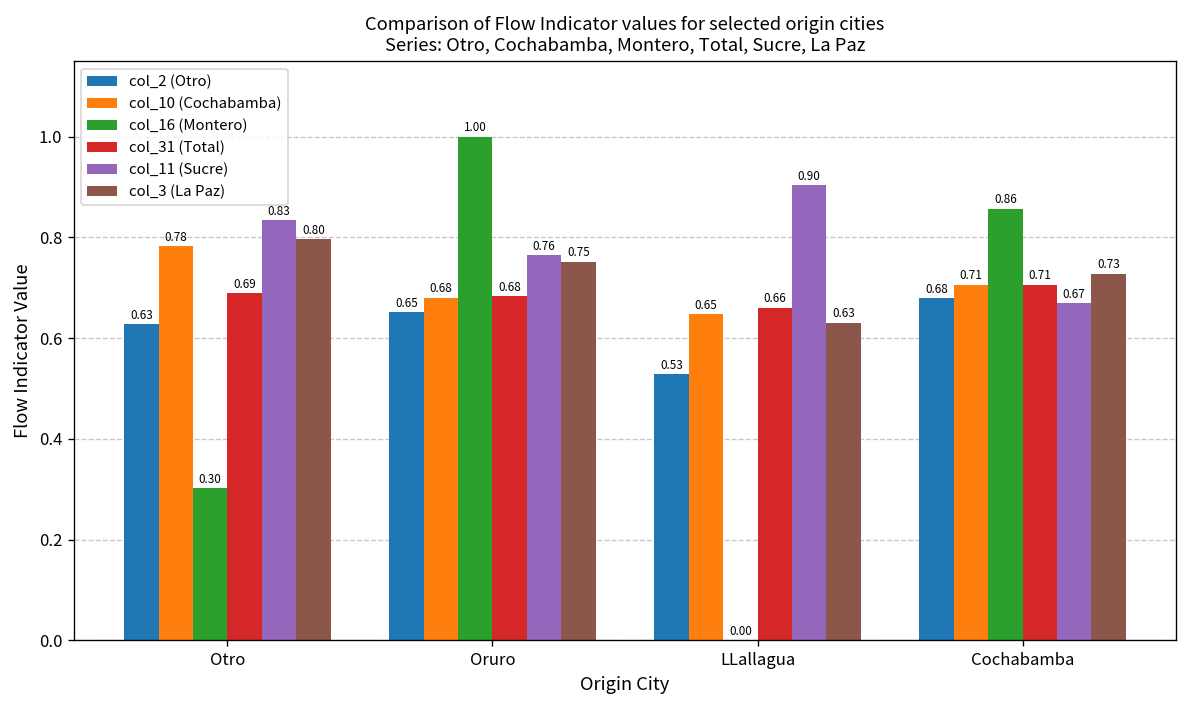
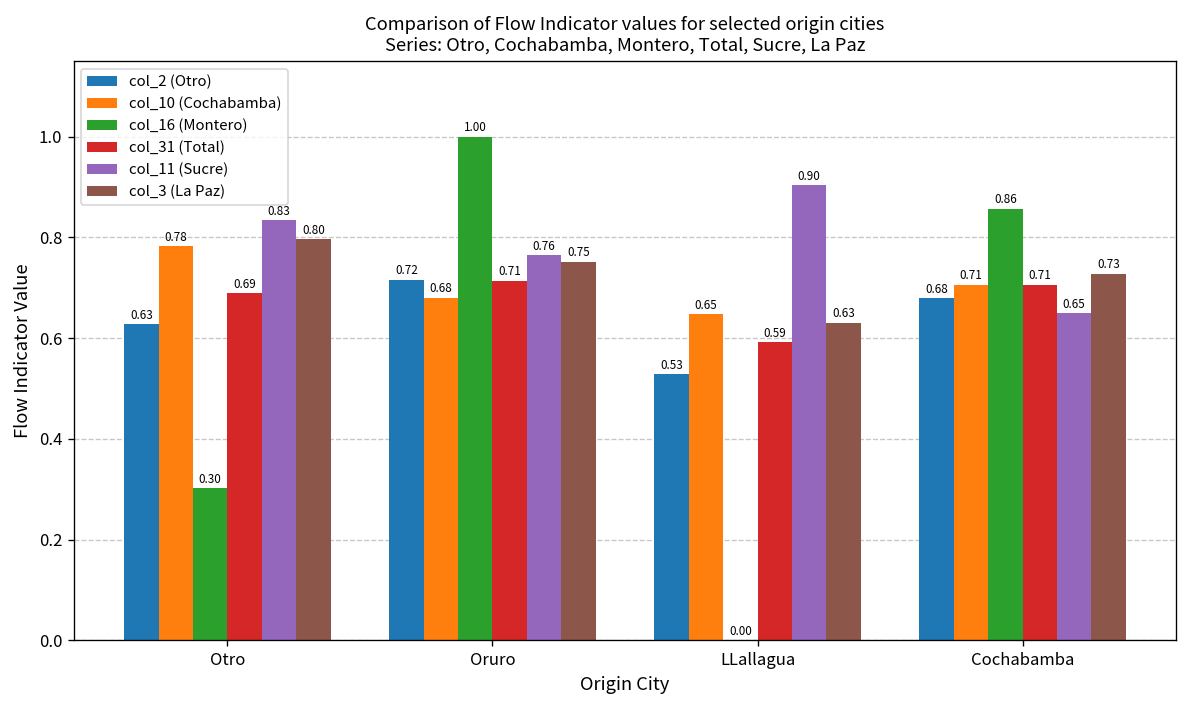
col_2 (Otro), Oruro: 0.65 -> 0.72
col_31 (Total), Oruro: 0.68 -> 0.71
col_31 (Total), LLallagua: 0.66 -> 0.59
col_11 (Sucre), Cochabamba: 0.67 -> 0.65
